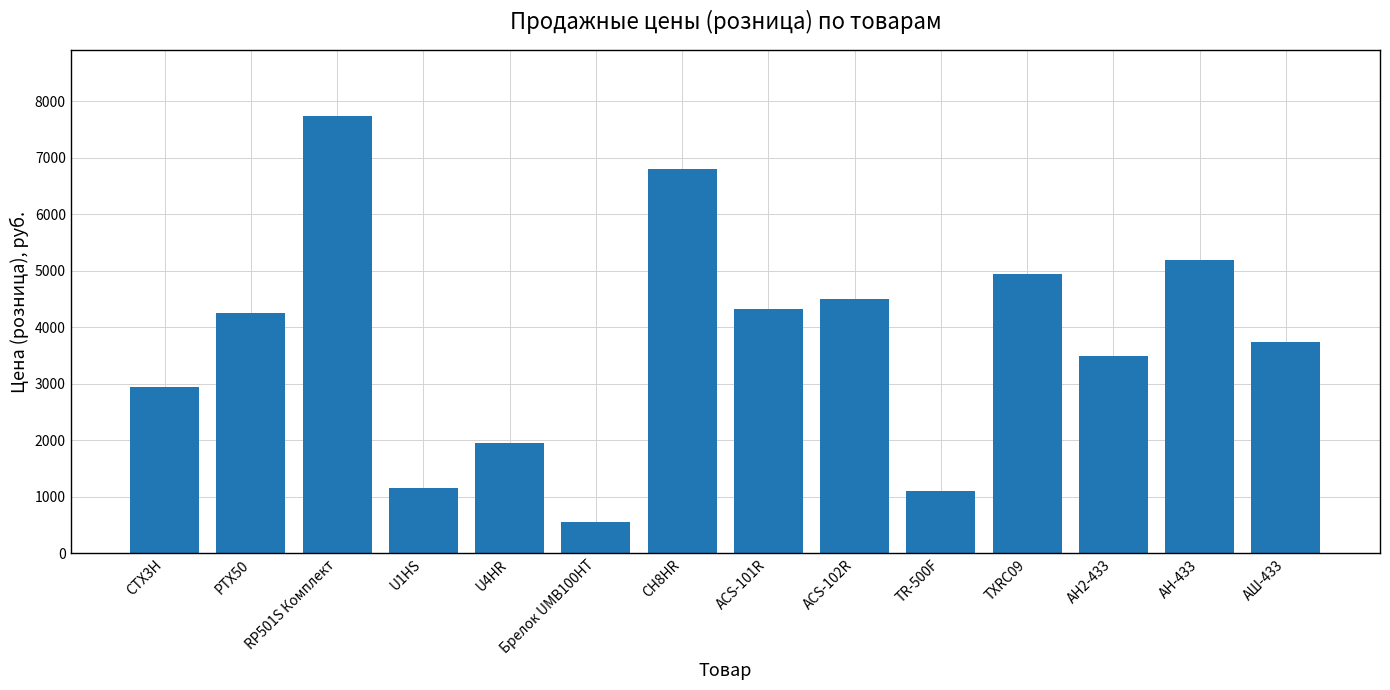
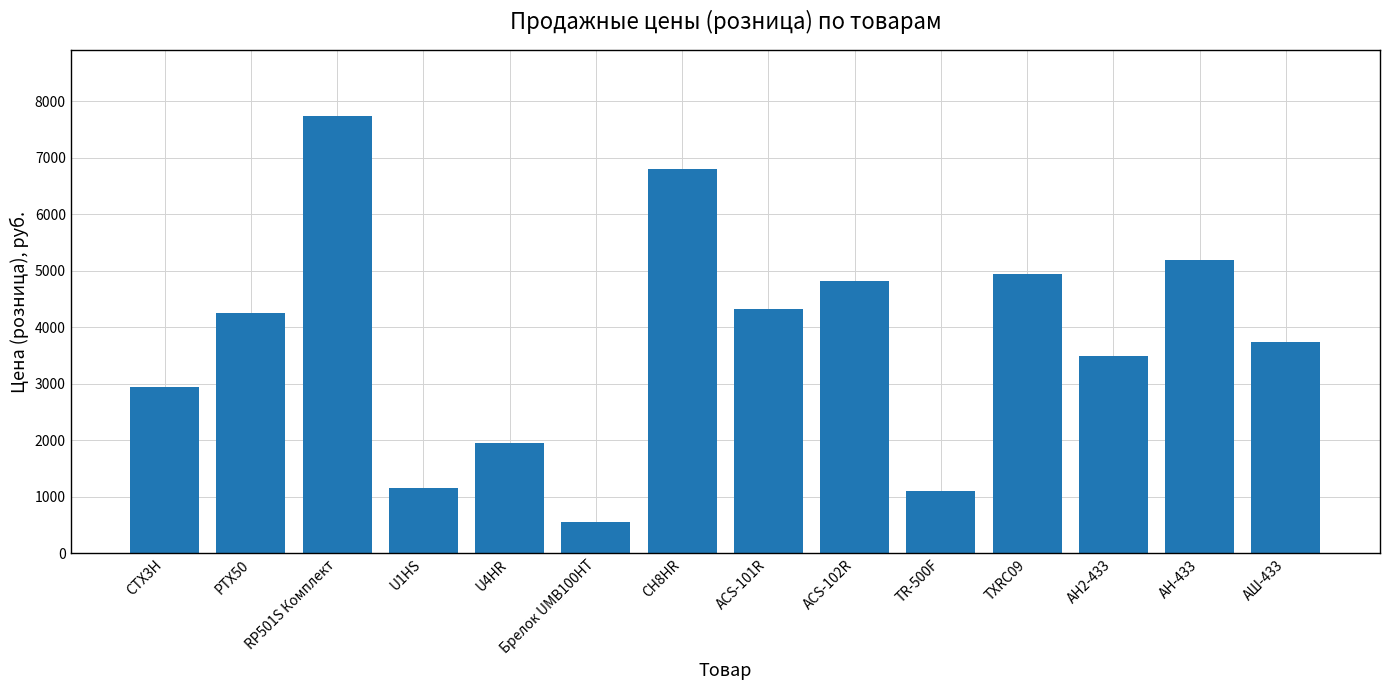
ACS-102R: 4500 -> 4800
